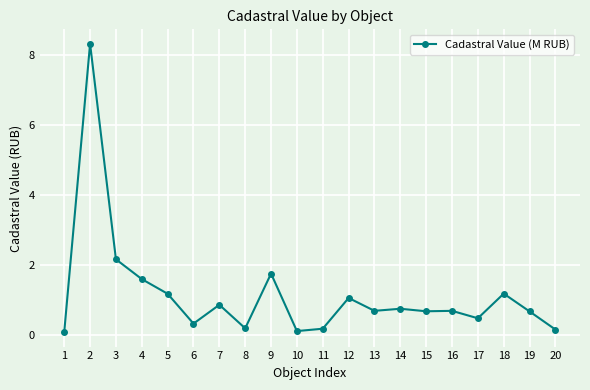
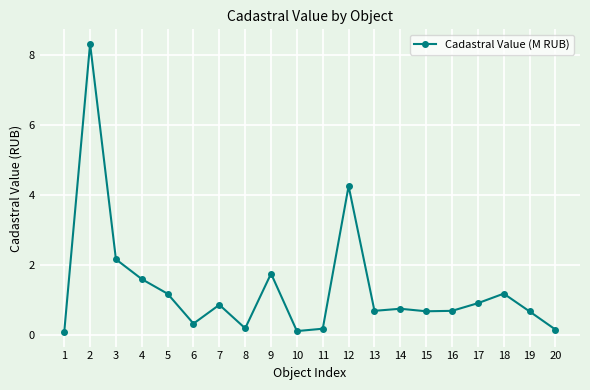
12: 1.1 -> 4.3
17: 0.5 -> 0.9
